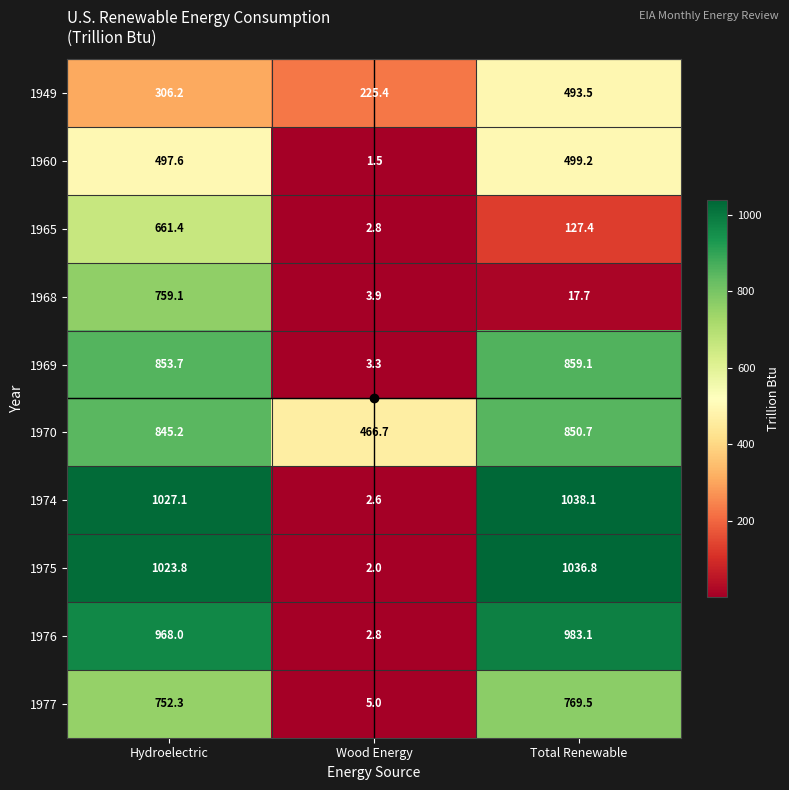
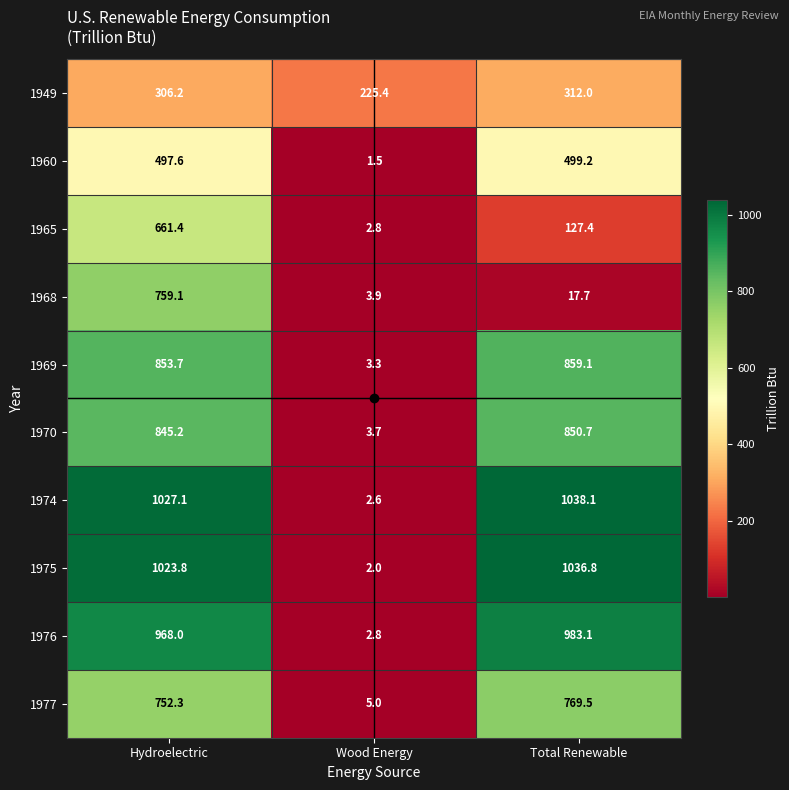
1949, Total Renewable: 493.5 -> 312.0
1970, Wood Energy: 466.7 -> 3.7
